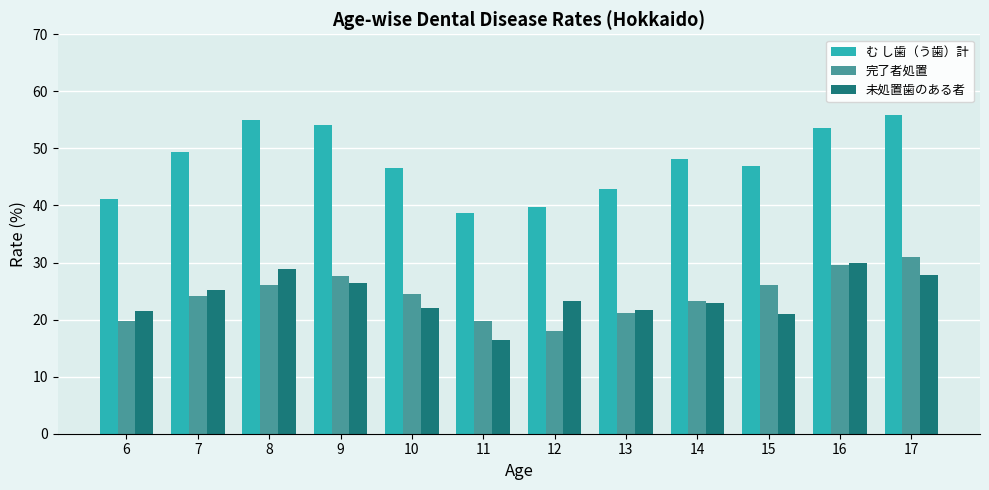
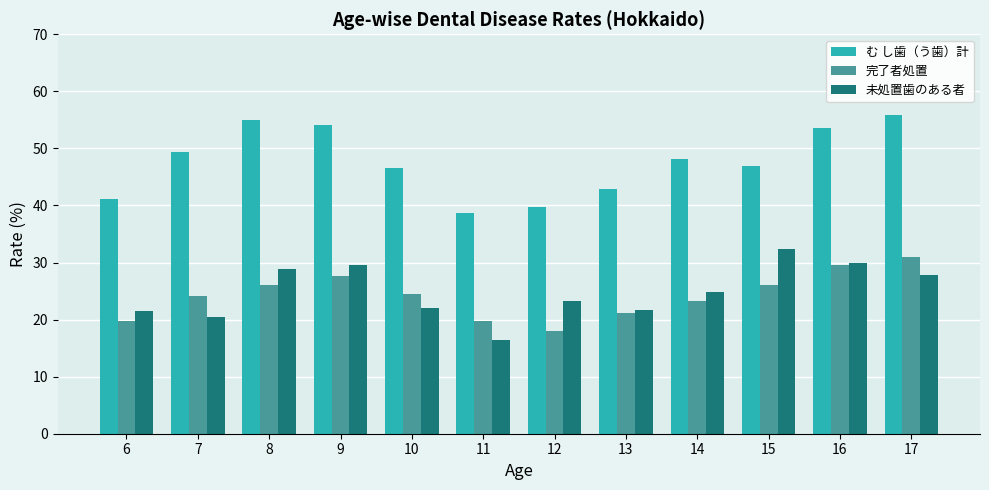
未処置歯のある者, 7: 25 -> 21
未処置歯のある者, 9: 27 -> 30
未処置歯のある者, 14: 23 -> 25
未処置歯のある者, 15: 21 -> 32
